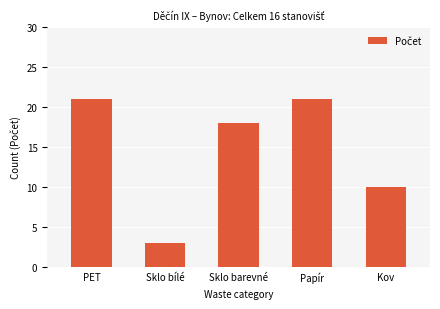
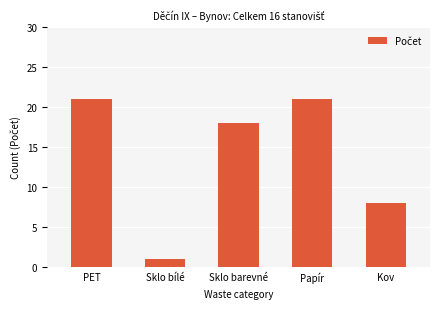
Sklo bílé: 3 -> 1
Kov: 10 -> 8
